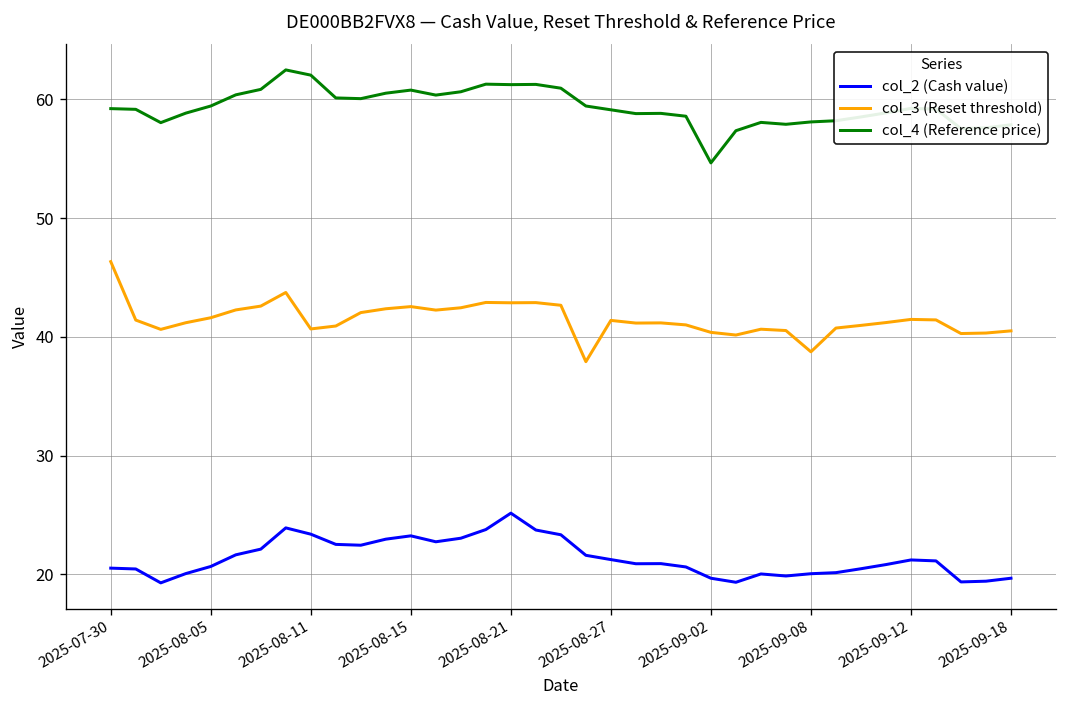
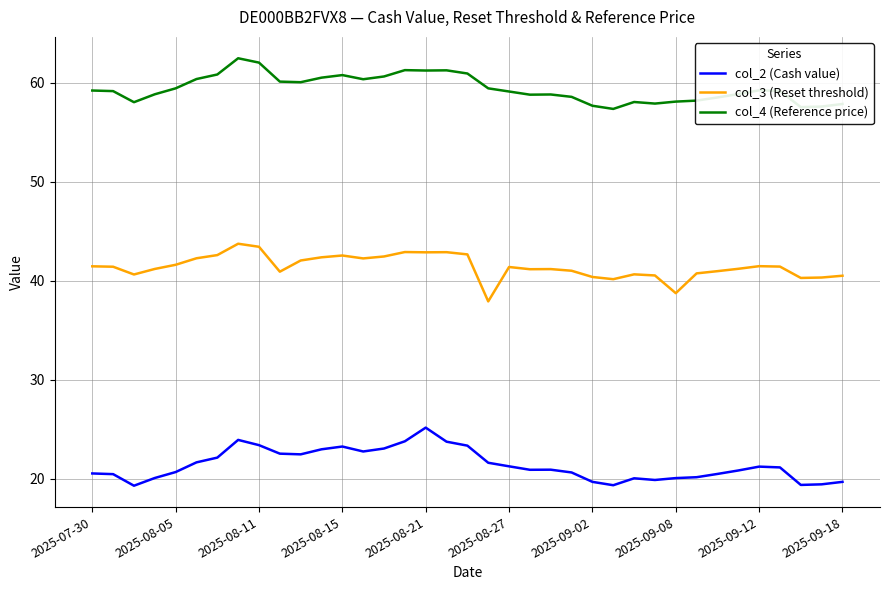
col_3 (Reset threshold), 2025-07-30: 46 -> 41
col_3 (Reset threshold), 2025-08-11: 41 -> 43
col_4 (Reference price), 2025-09-02: 55 -> 58
